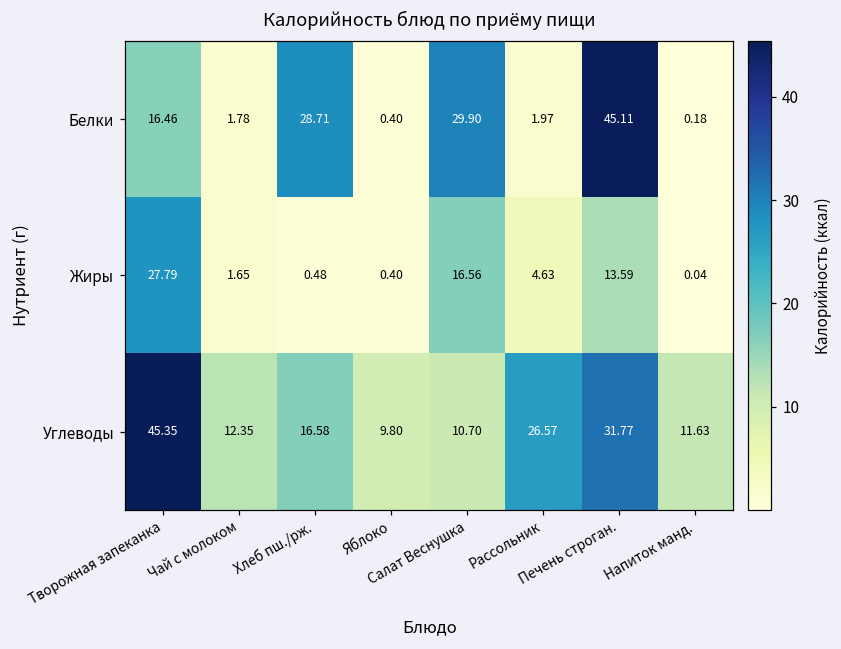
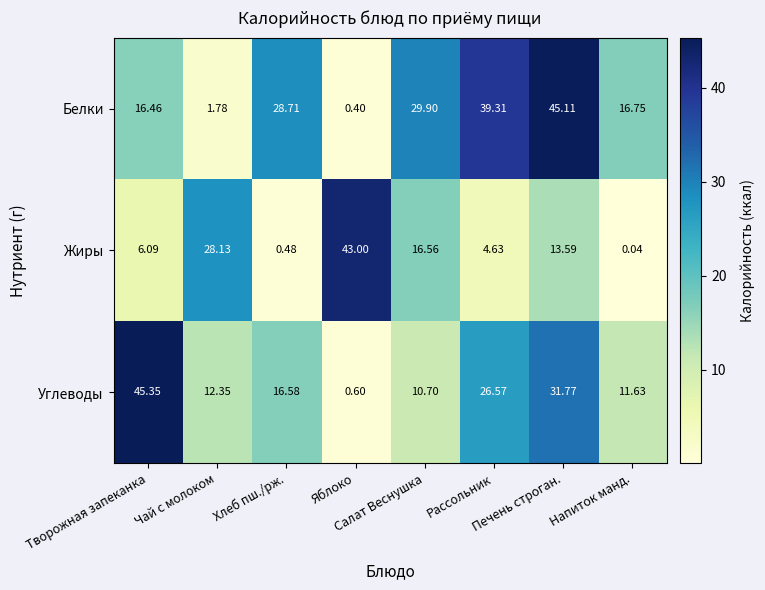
Белки, Рассольник: 1.97 -> 39.31
Белки, Напиток манд.: 0.18 -> 16.75
Жиры, Творожная запеканка: 27.79 -> 6.09
Жиры, Чай с молоком: 1.65 -> 28.13
Жиры, Яблоко: 0.40 -> 43.00
Углеводы, Яблоко: 9.80 -> 0.60
